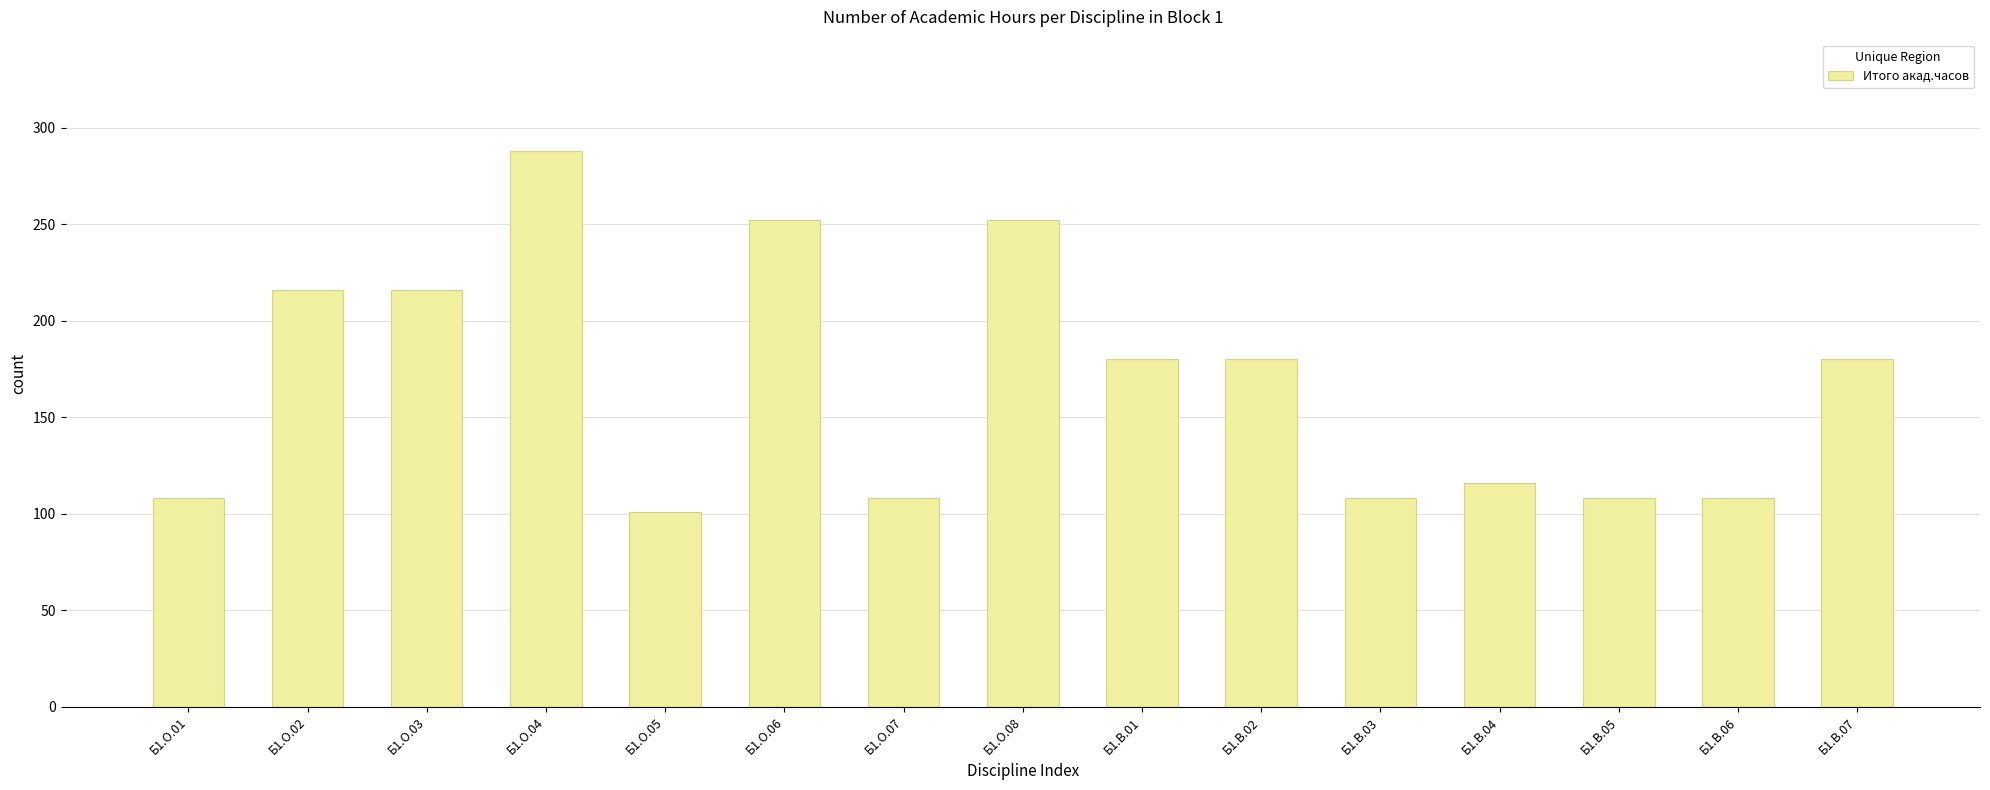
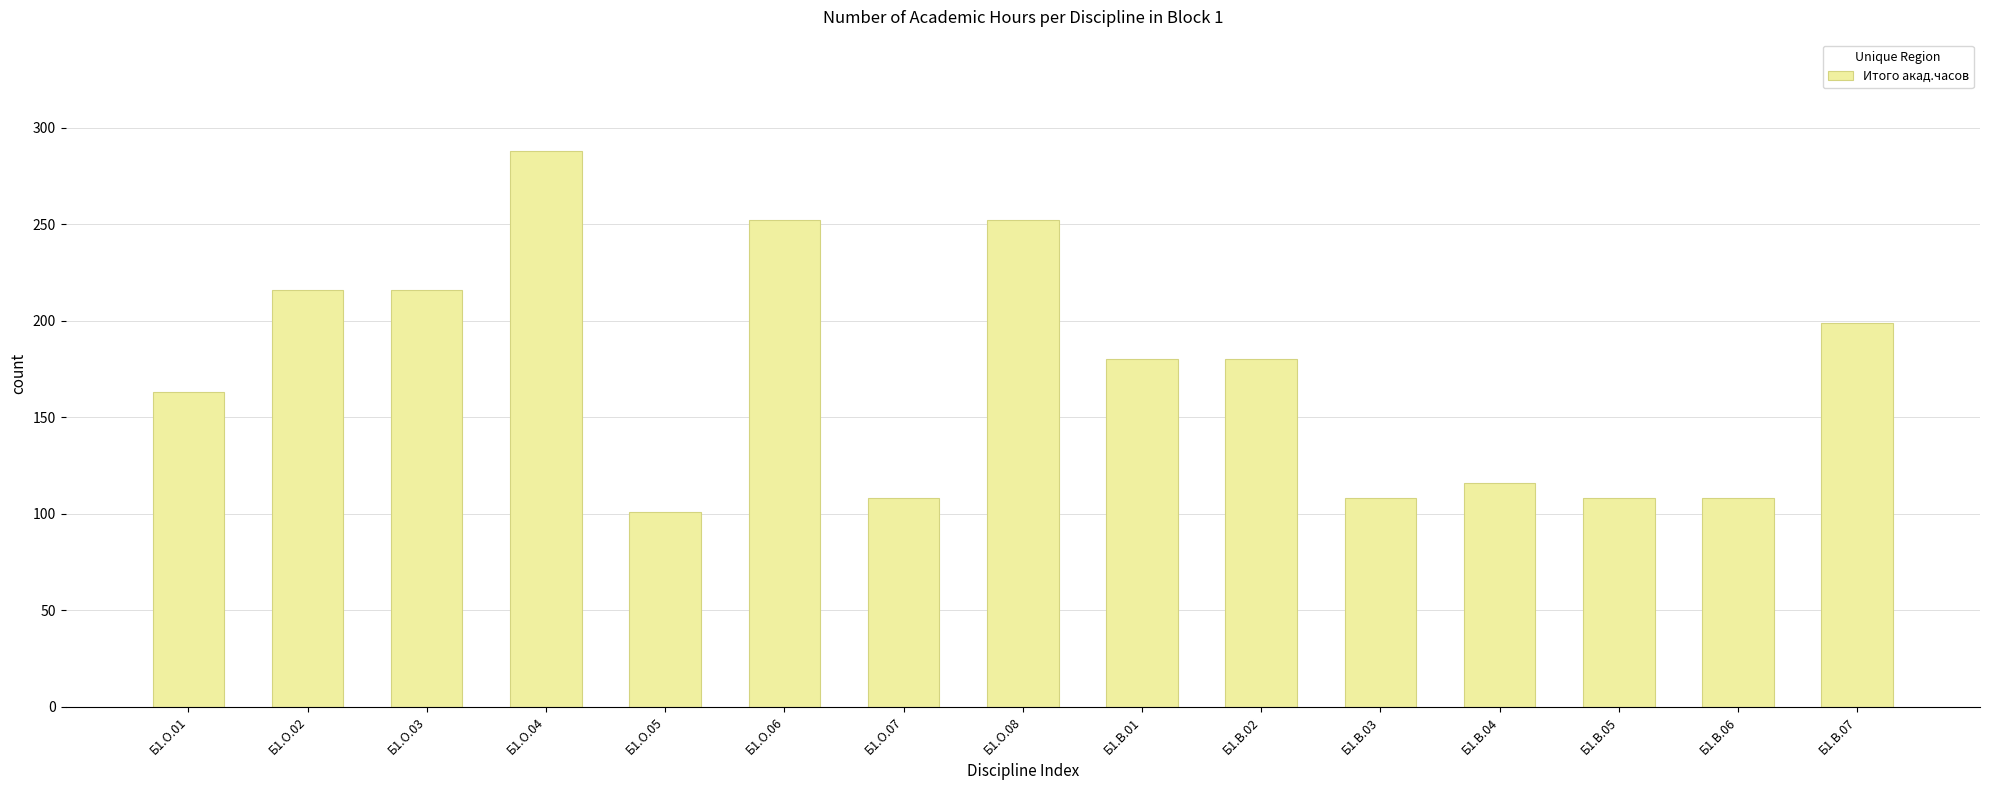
Б1.О.01: 108 -> 163
Б1.В.07: 180 -> 199
